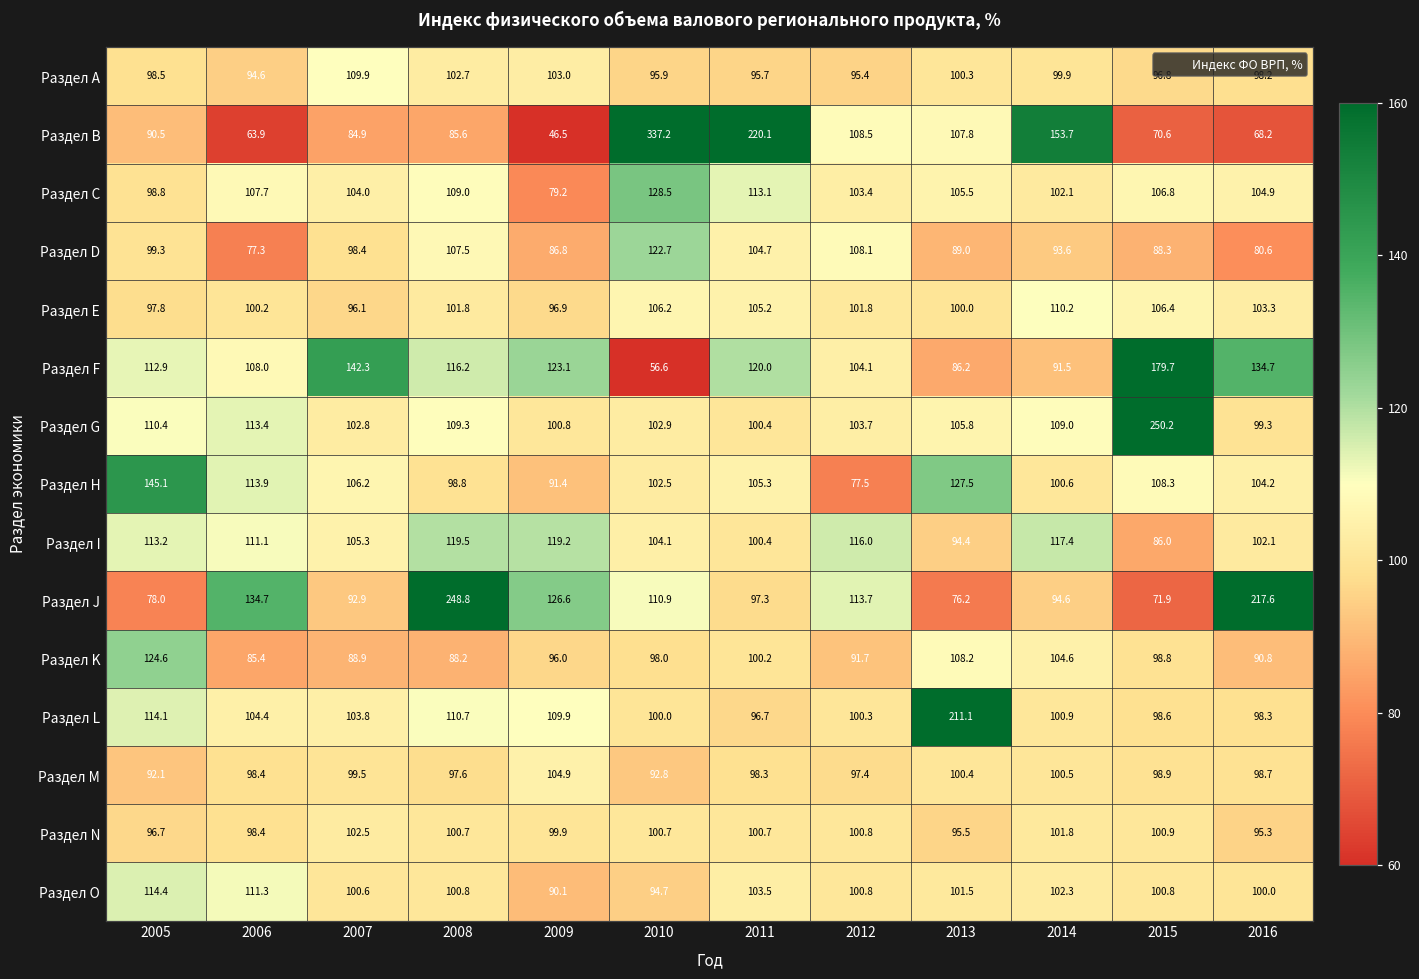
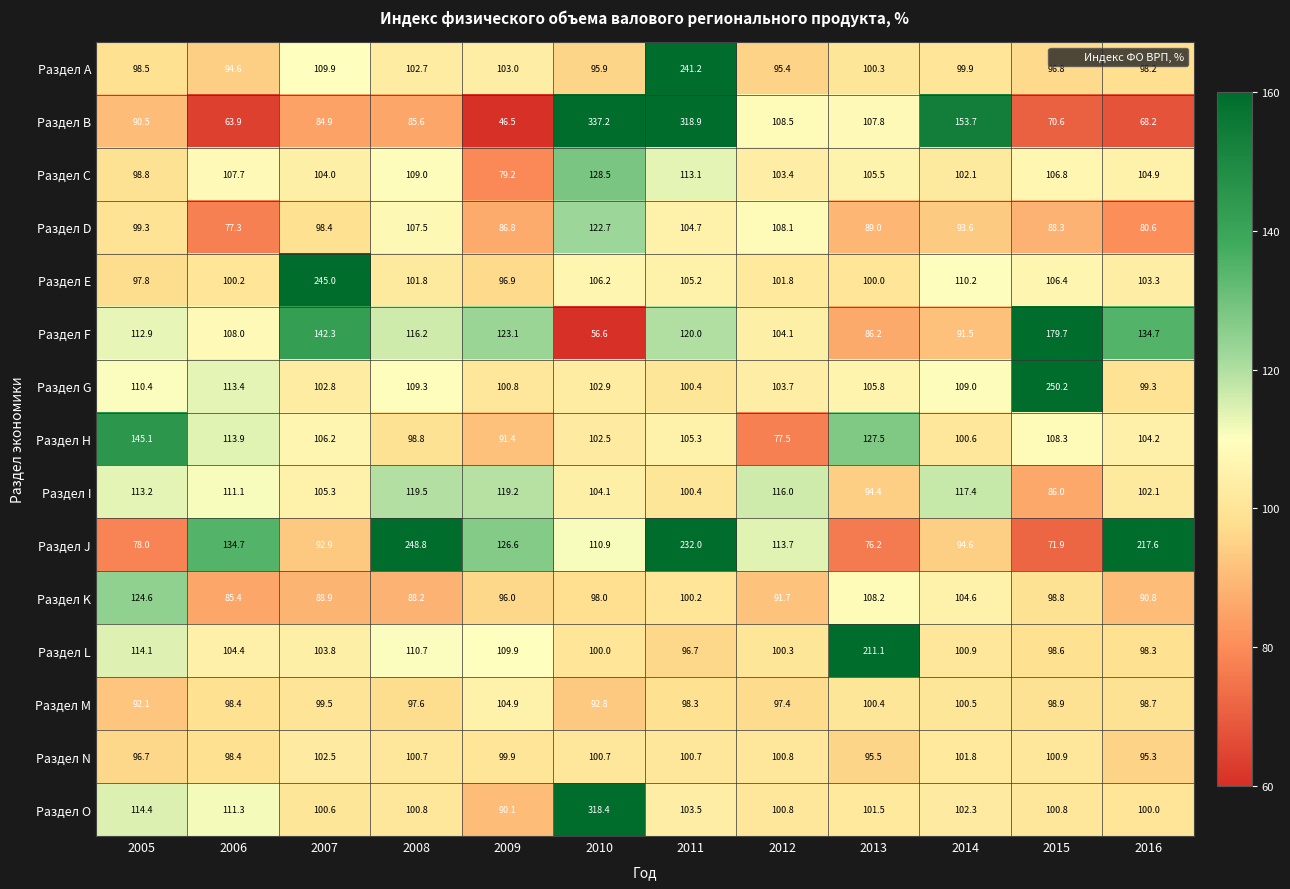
Раздел A, 2011: 95.7 -> 241.2
Раздел B, 2011: 220.1 -> 318.9
Раздел E, 2007: 96.1 -> 245.0
Раздел J, 2011: 97.3 -> 232.0
Раздел O, 2010: 94.7 -> 318.4
